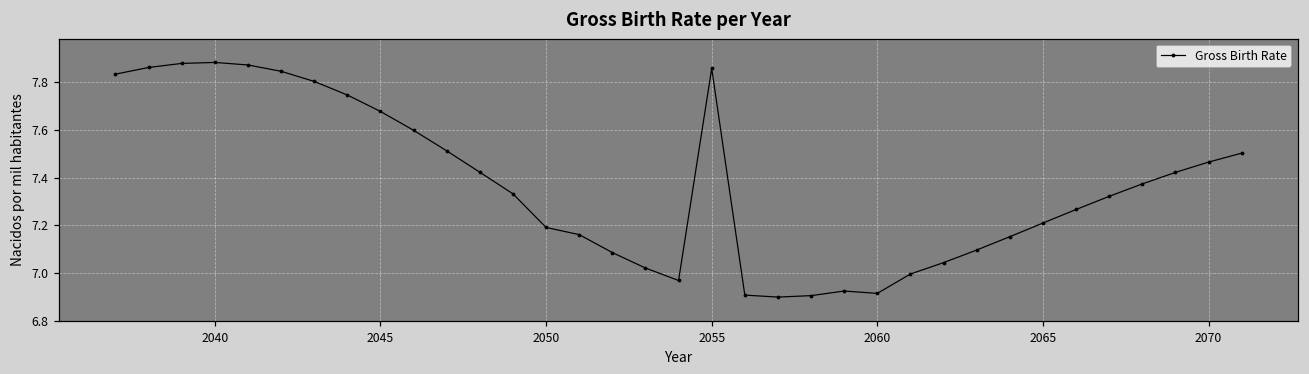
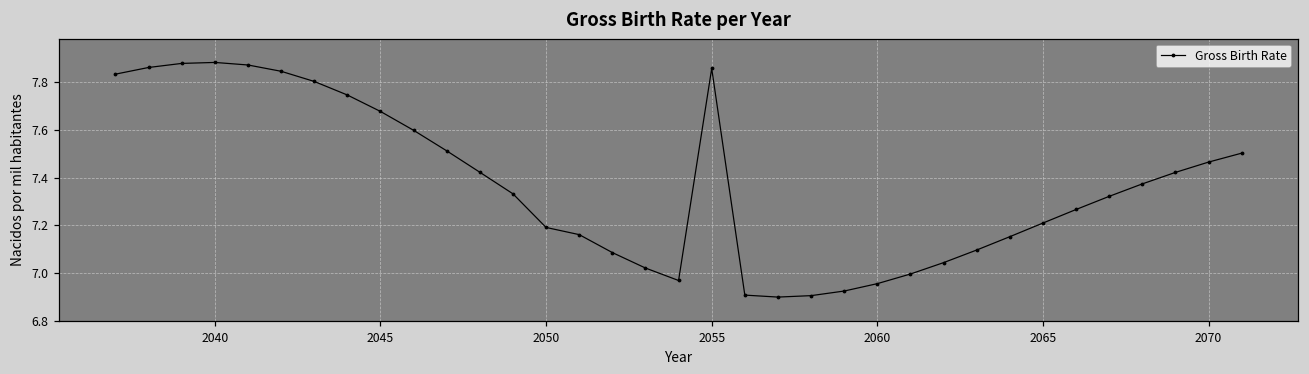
2060: 6.91 -> 6.95
